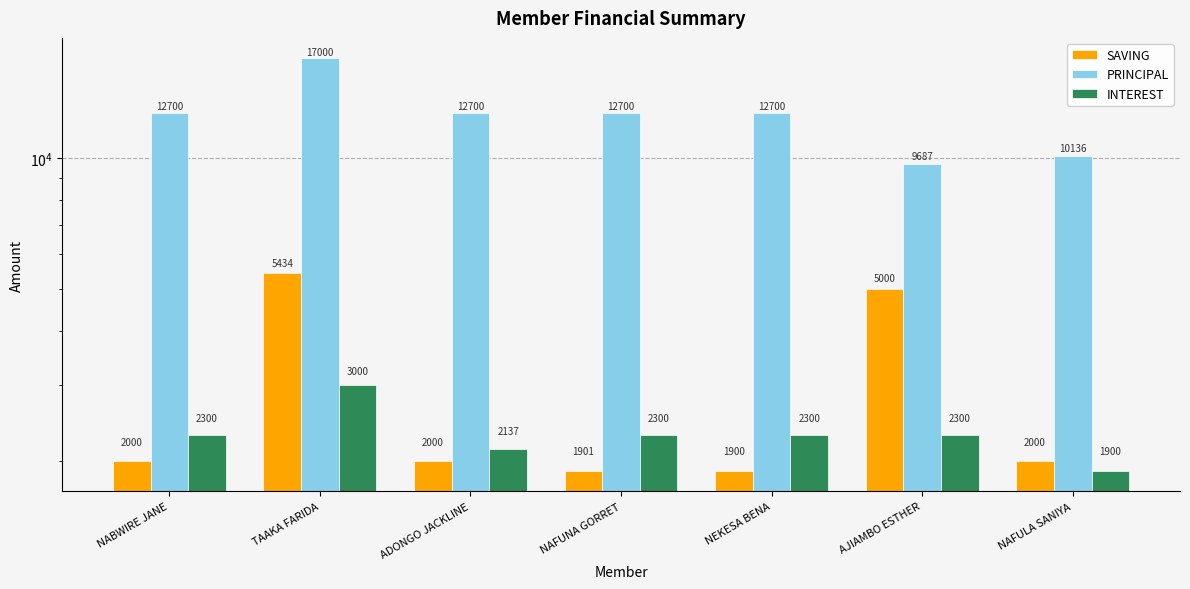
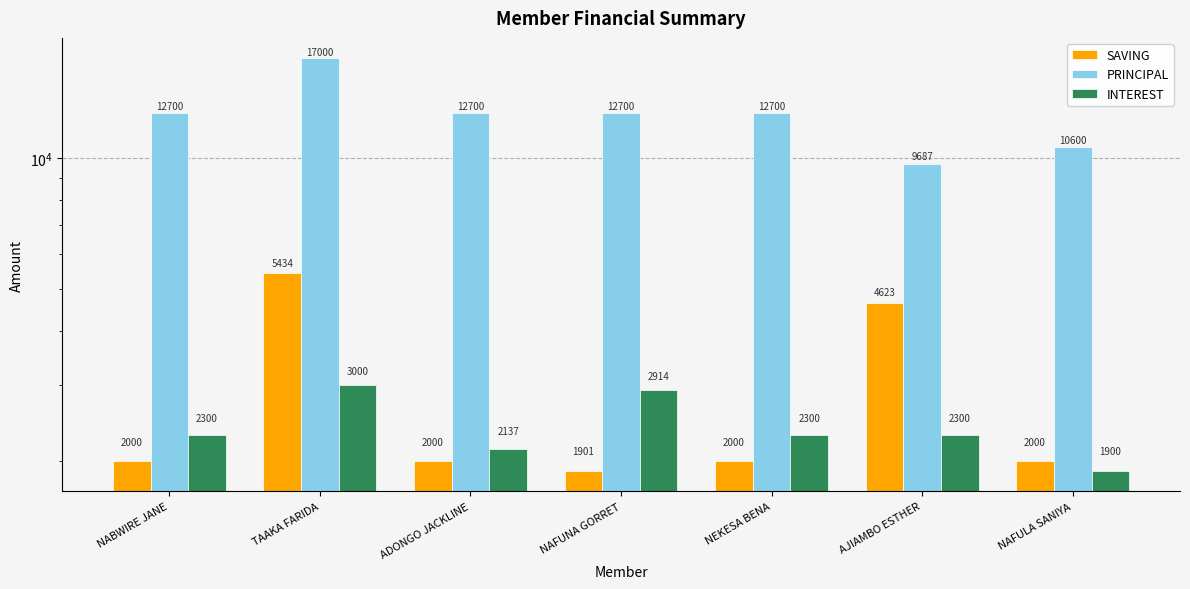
INTEREST, NAFUNA GORRET: 2300 -> 2914
SAVING, NEKESA BENA: 1900 -> 2000
SAVING, AJIAMBO ESTHER: 5000 -> 4623
PRINCIPAL, NAFULA SANIYA: 10136 -> 10600
